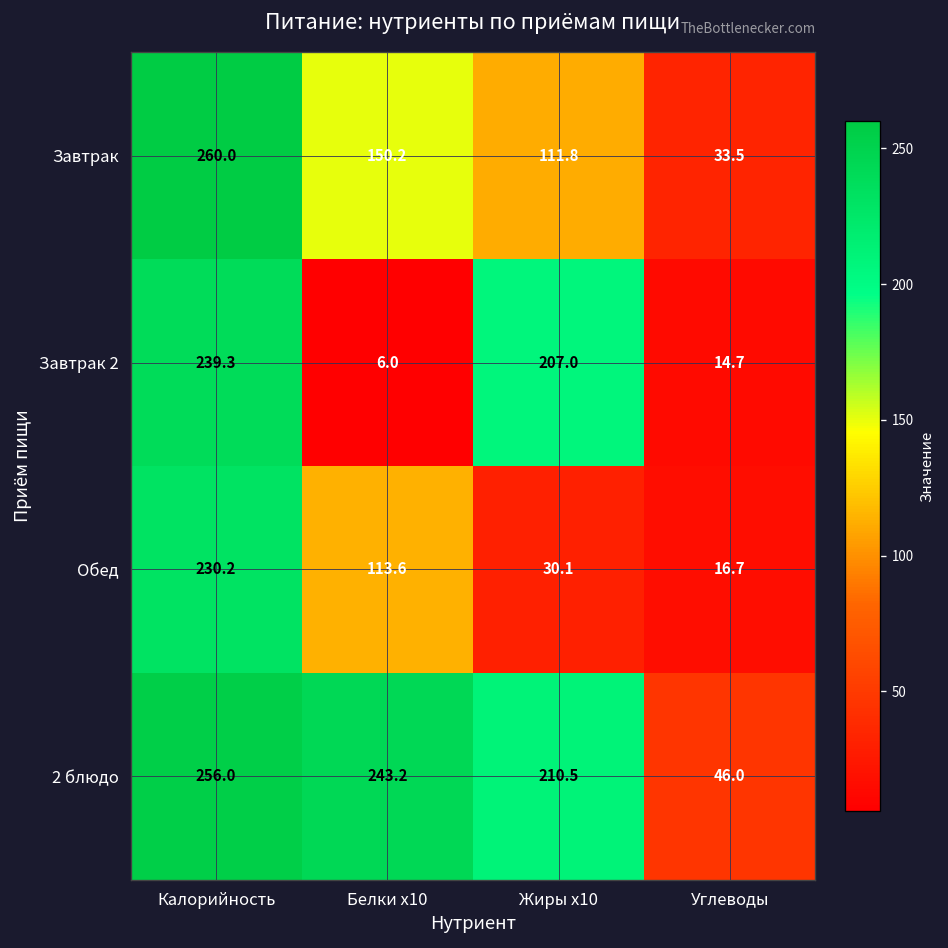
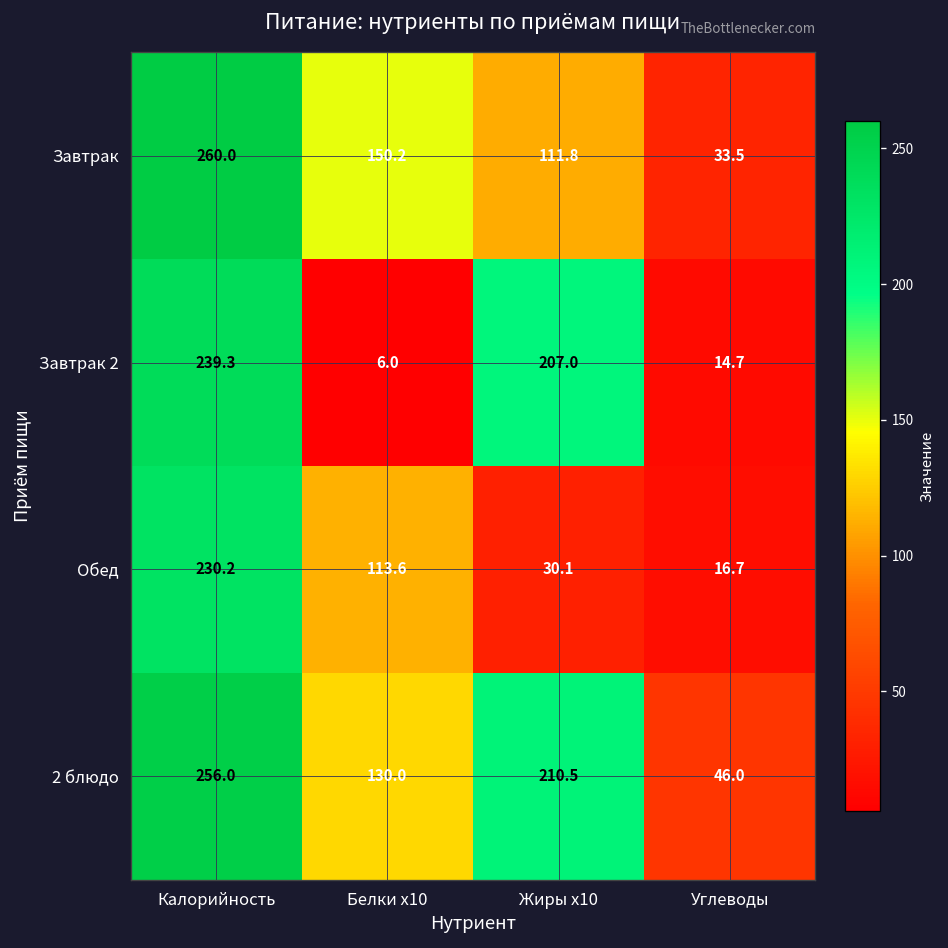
2 блюдо, Белки x10: 243.2 -> 130.0
